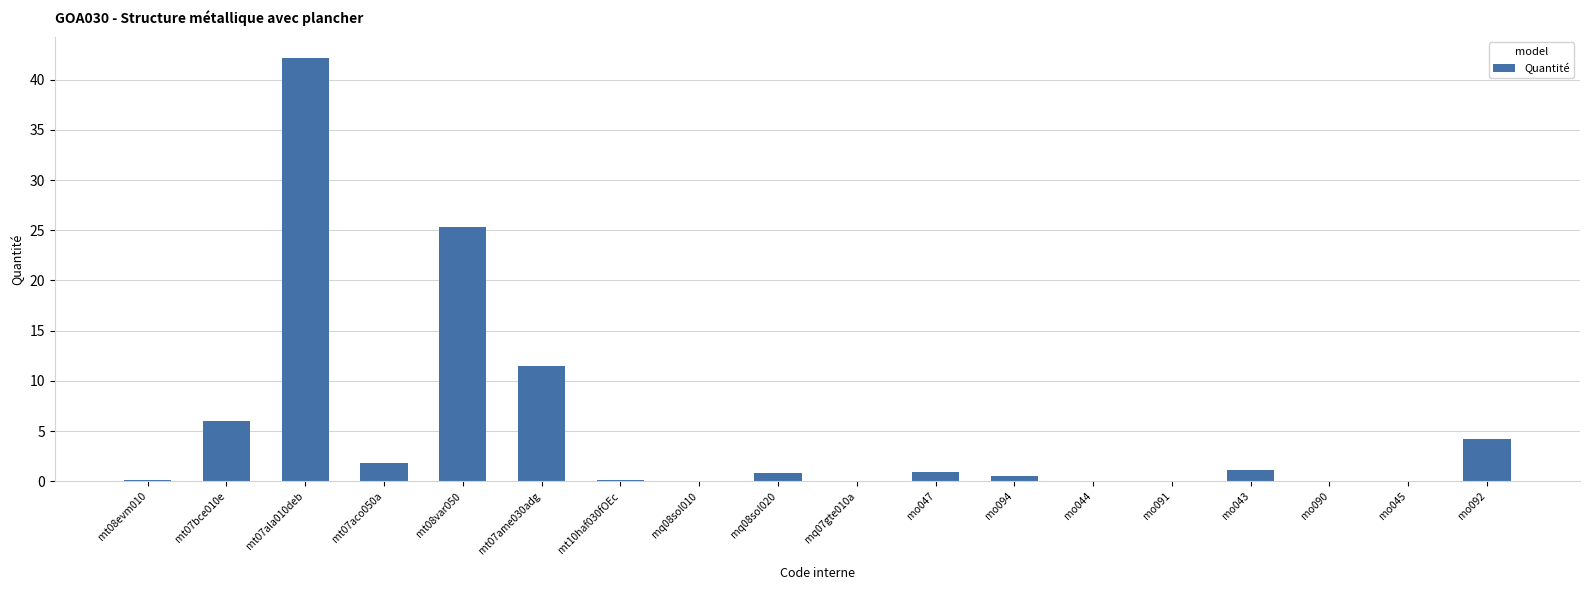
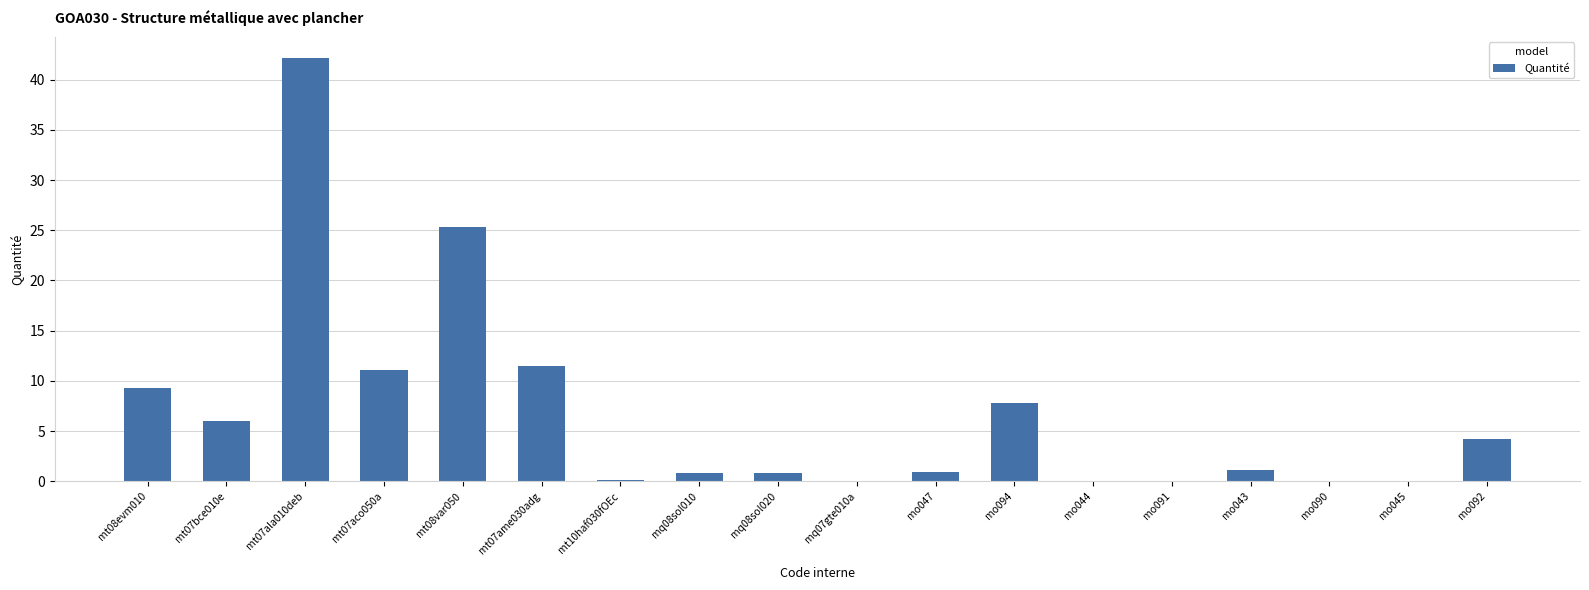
mt08evm010: 0.1 -> 9.3
mt07aco050a: 1.8 -> 11.1
mq08sol010: 0.0 -> 0.8
mo094: 0.5 -> 7.8
